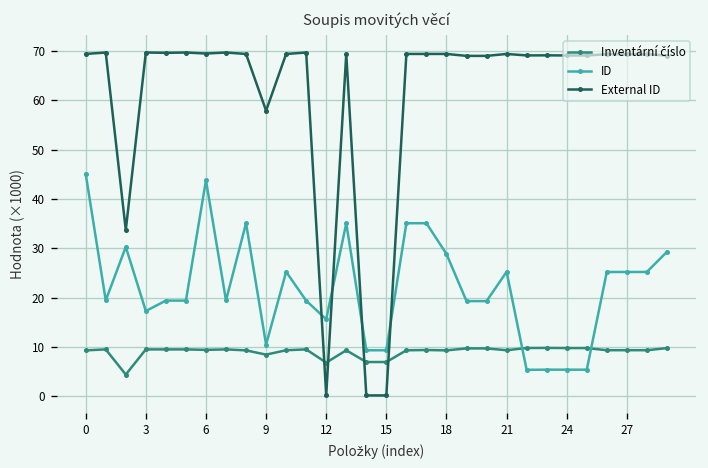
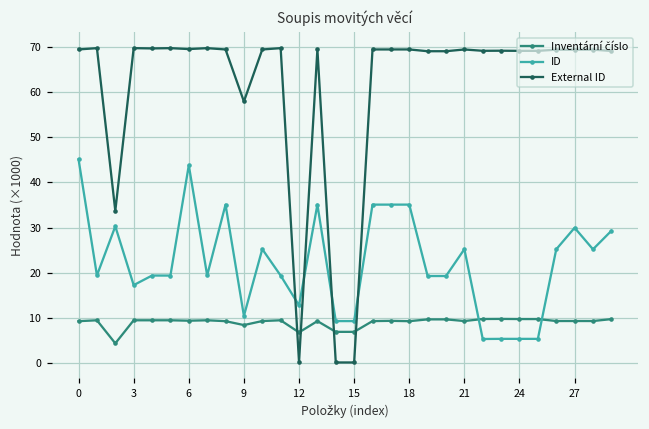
ID, 12: 16 -> 13
ID, 18: 29 -> 35
ID, 27: 25 -> 30
